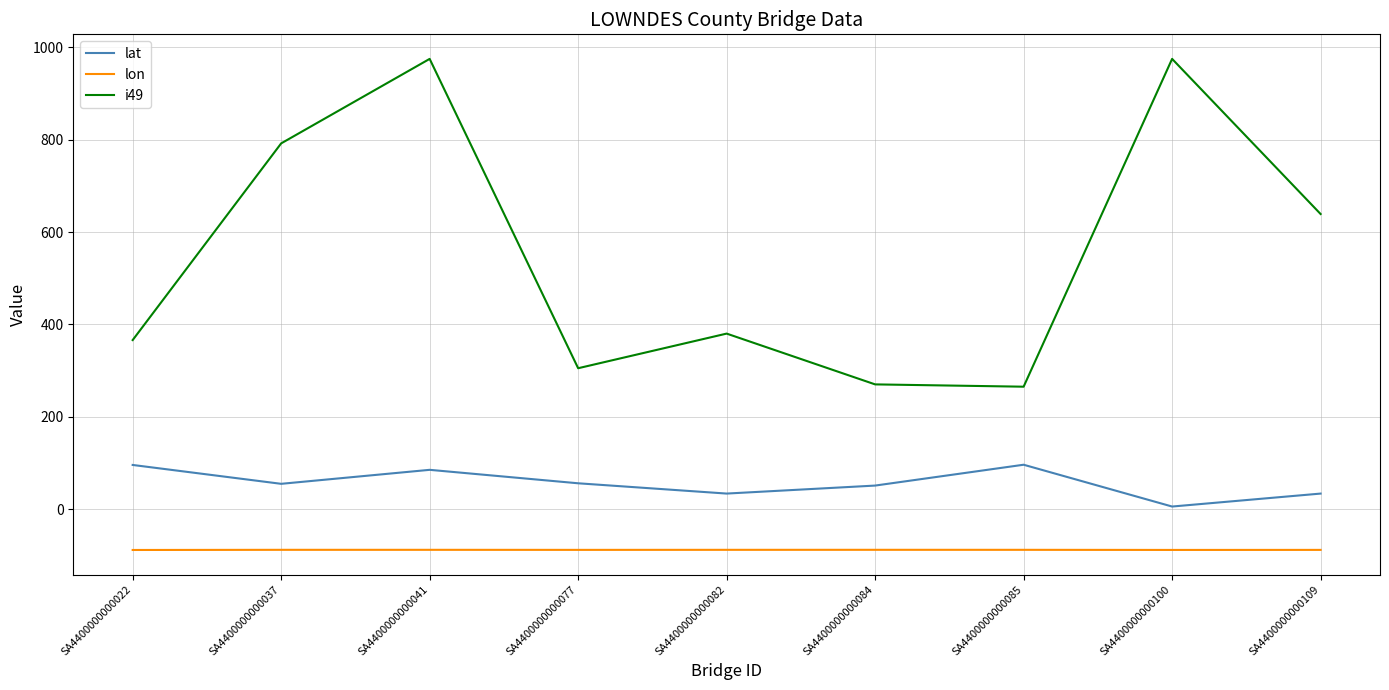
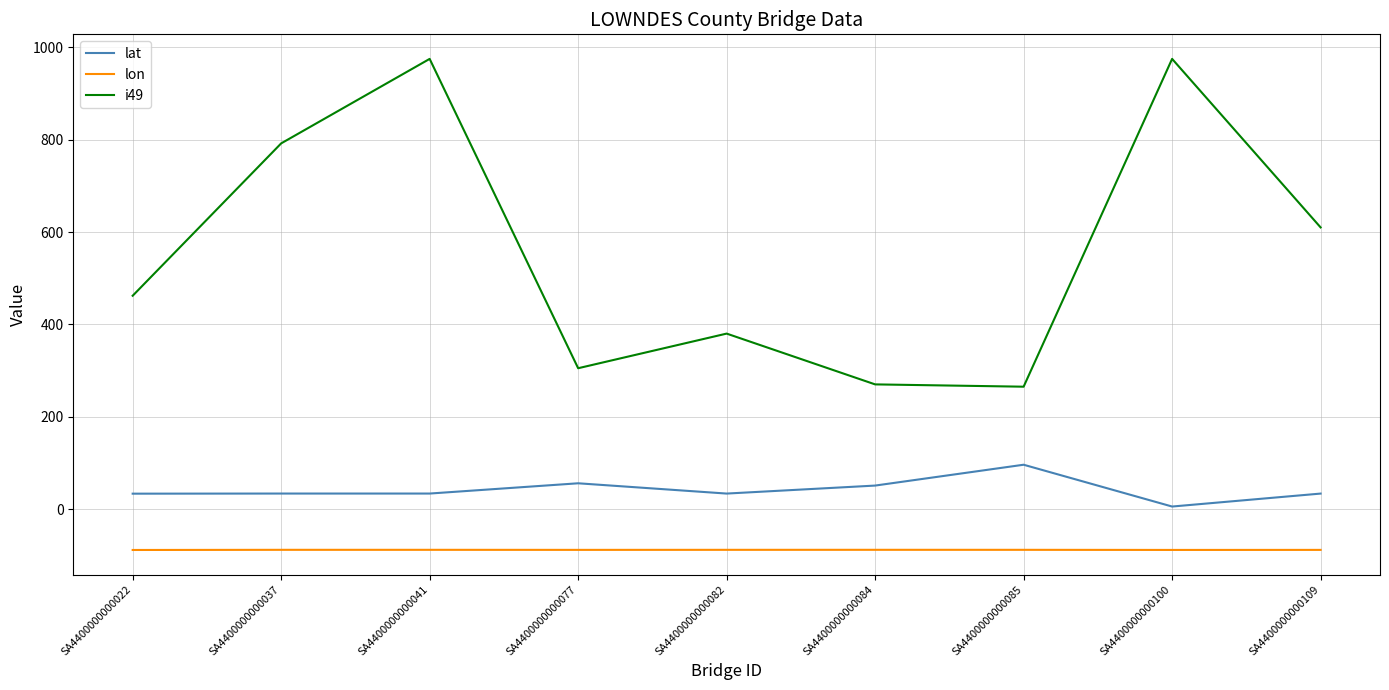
lat, SA4400000000022: 100 -> 30
i49, SA4400000000022: 370 -> 460
lat, SA4400000000037: 50 -> 30
lat, SA4400000000041: 80 -> 30
i49, SA4400000000109: 640 -> 610
